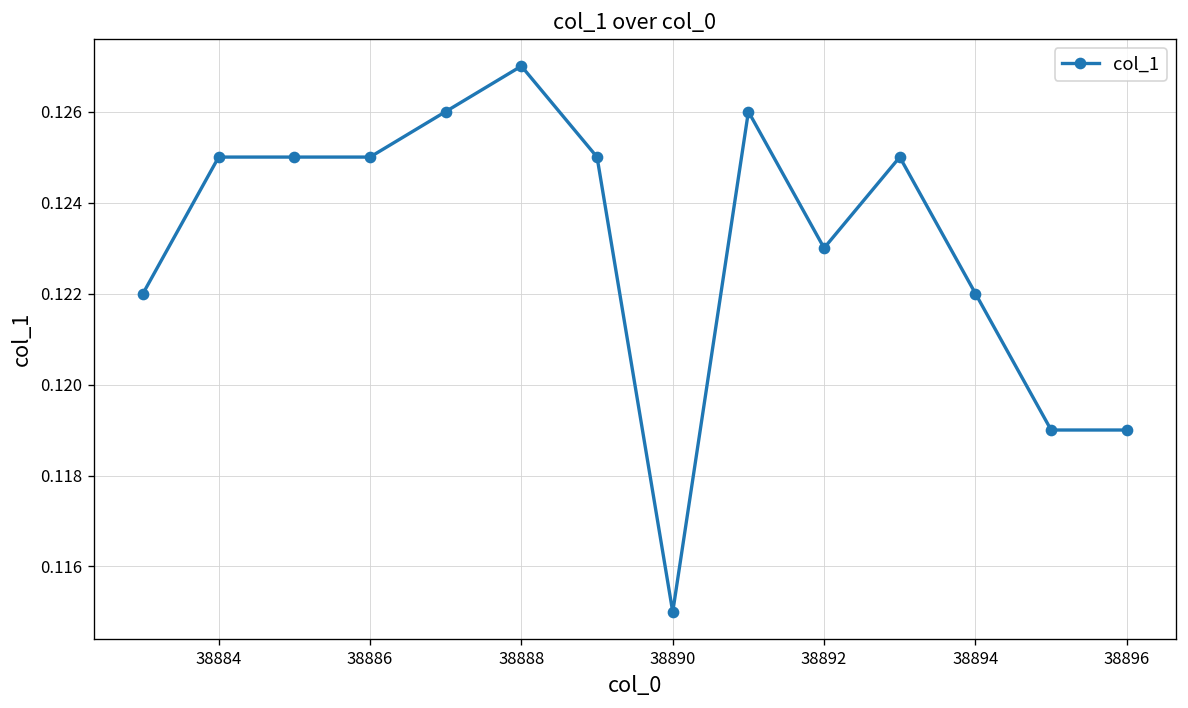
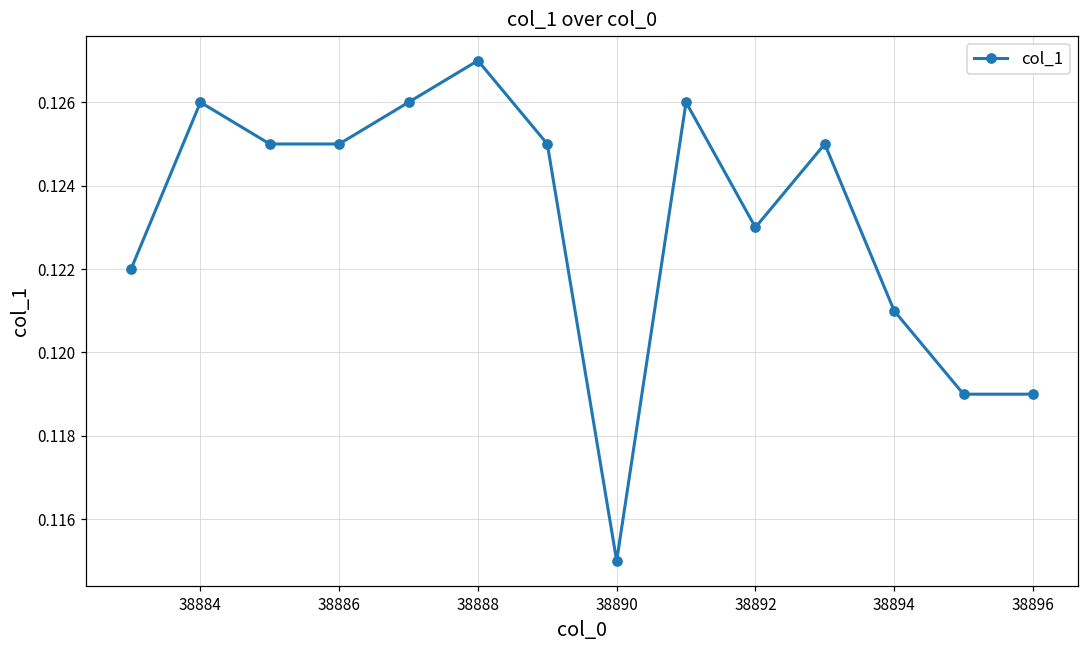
38884: 0.125 -> 0.126
38894: 0.122 -> 0.121
